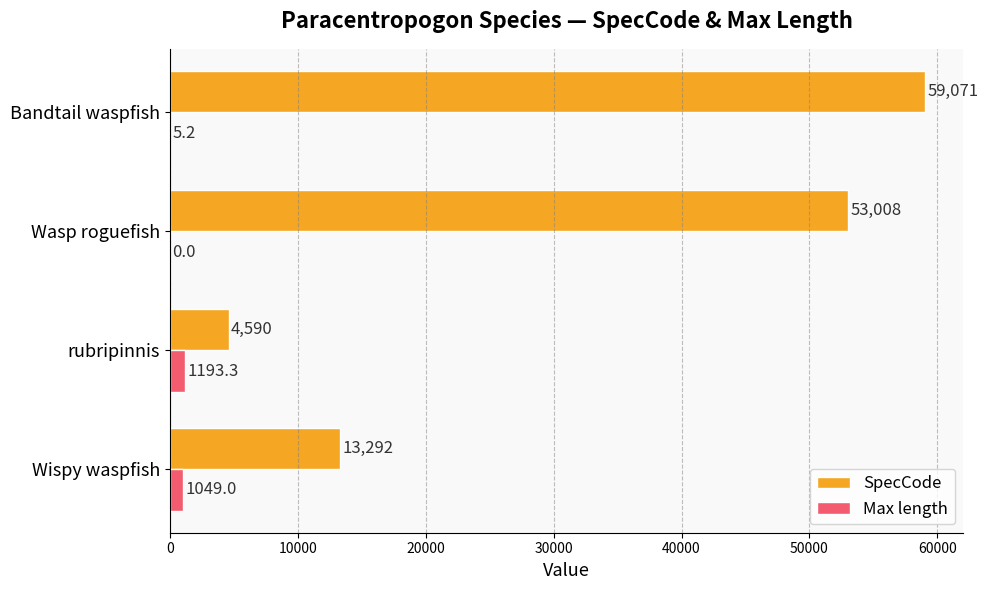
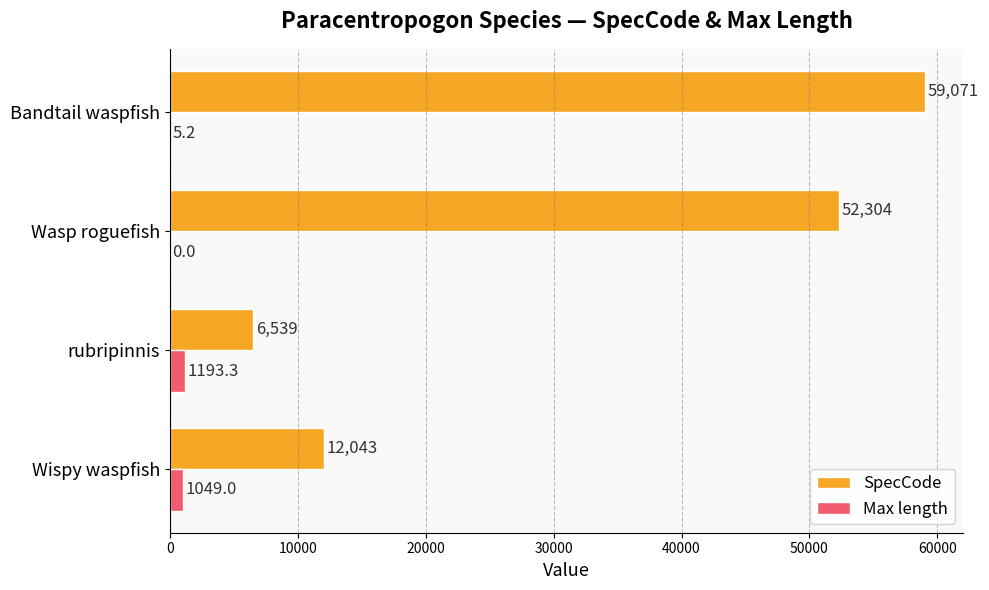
SpecCode, Wasp roguefish: 53,008 -> 52,304
SpecCode, rubripinnis: 4,590 -> 6,539
SpecCode, Wispy waspfish: 13,292 -> 12,043
